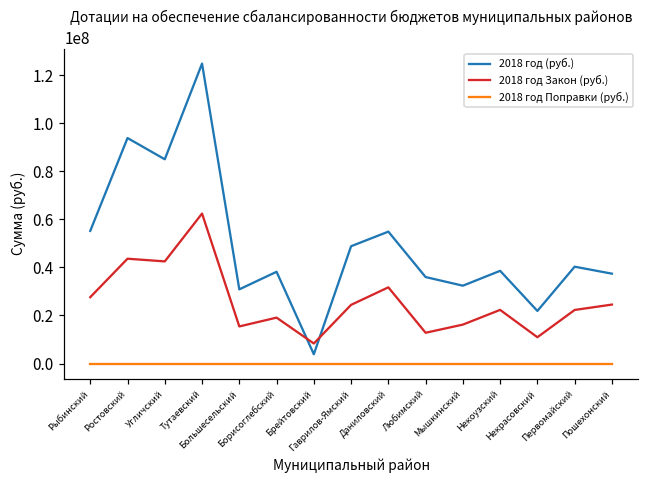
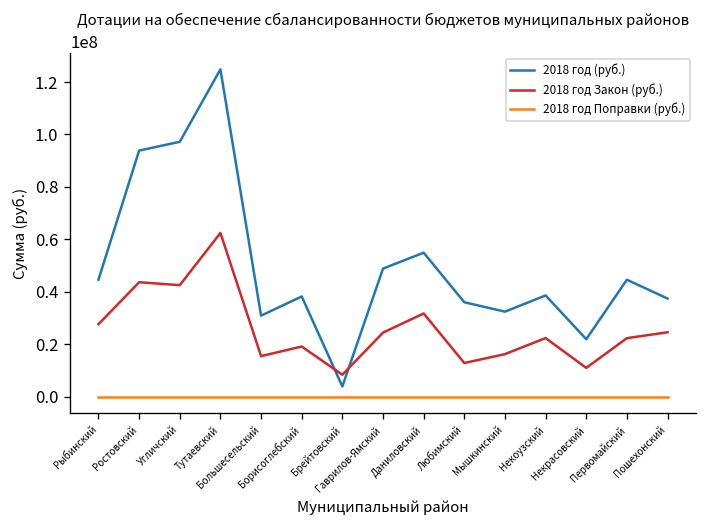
2018 год (руб.), Рыбинский: 55000000 -> 45000000
2018 год (руб.), Угличский: 85000000 -> 97000000
2018 год (руб.), Первомайский: 40000000 -> 45000000
